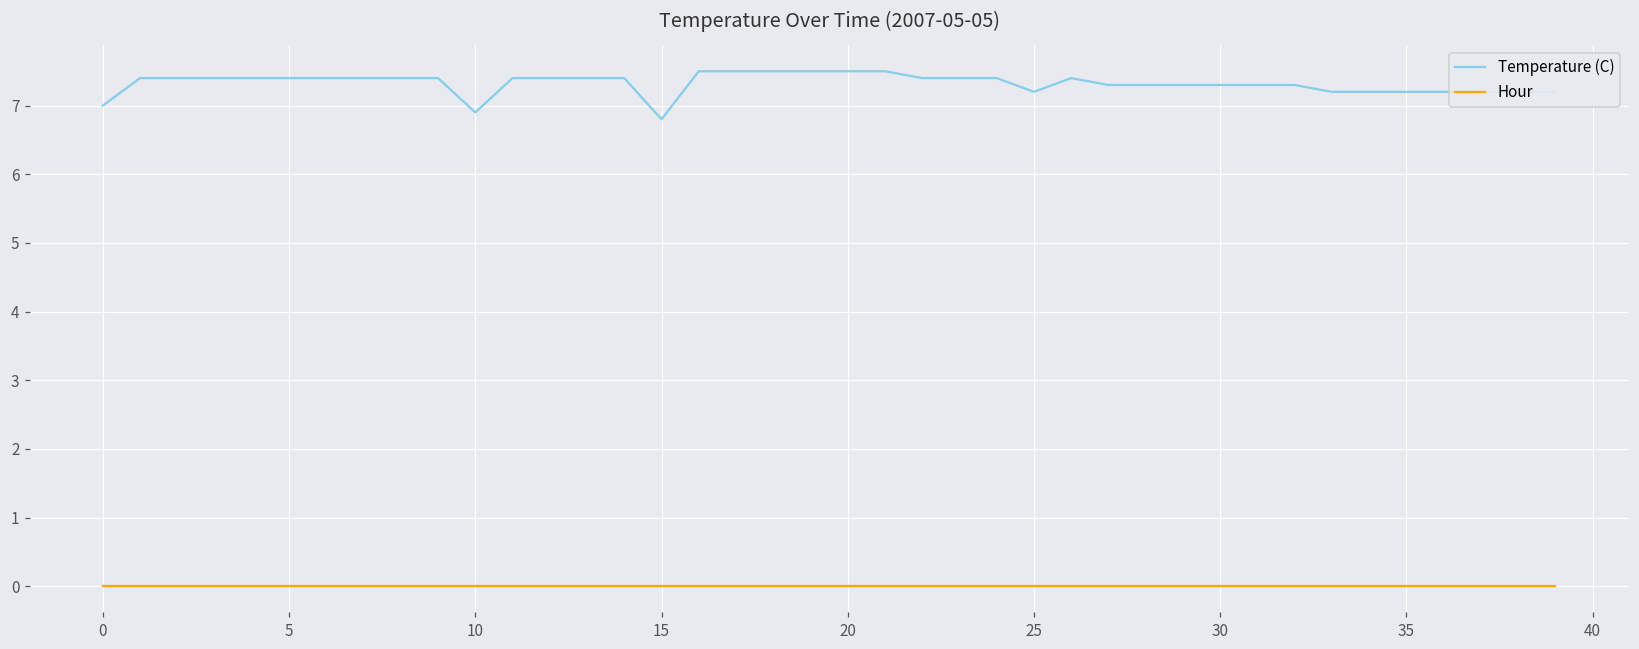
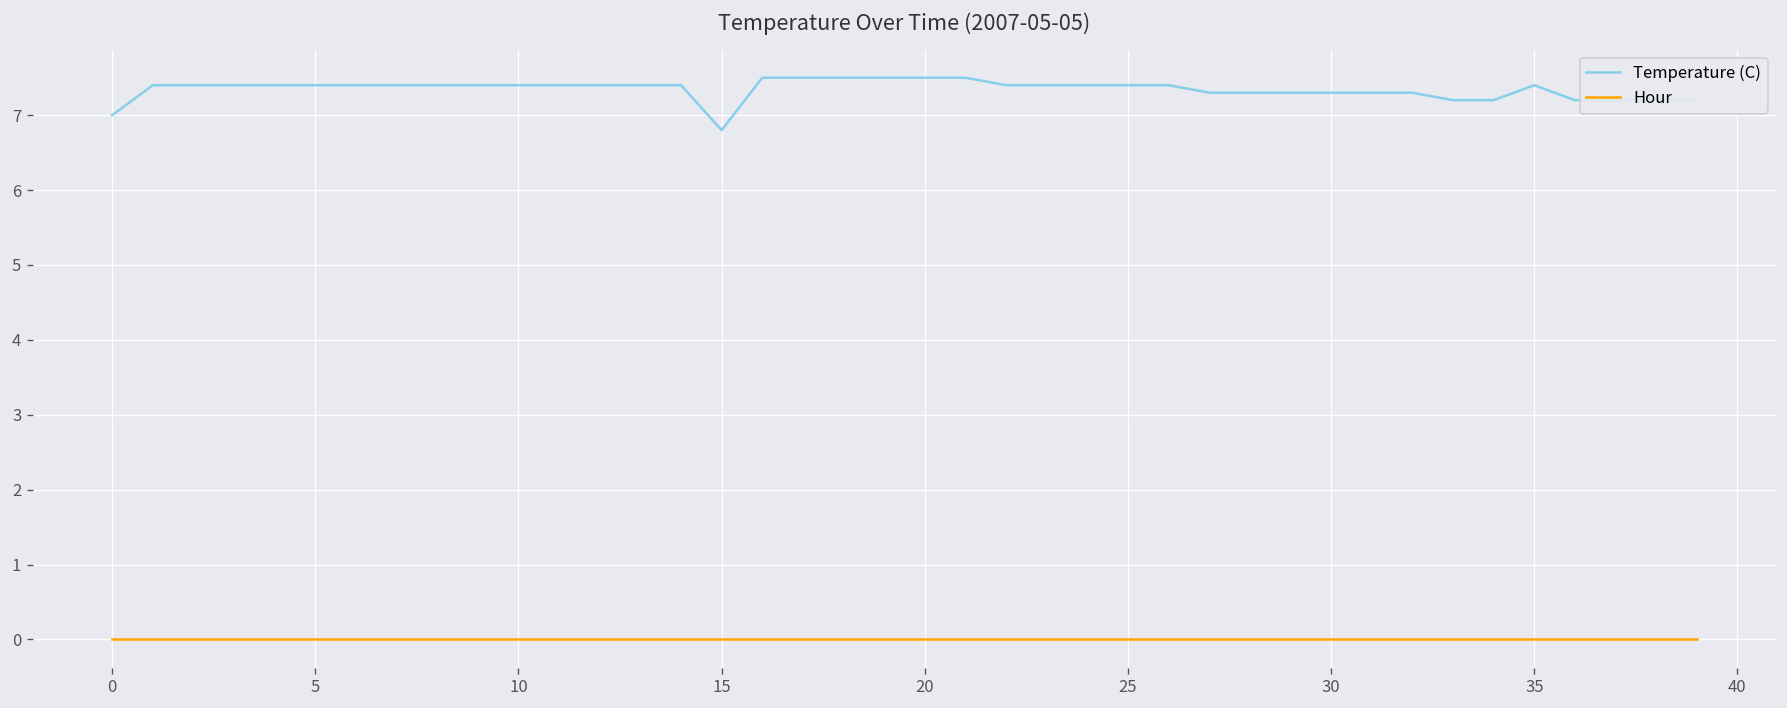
Temperature (C), 10: 6.9 -> 7.4
Temperature (C), 25: 7.2 -> 7.4
Temperature (C), 35: 7.2 -> 7.4
